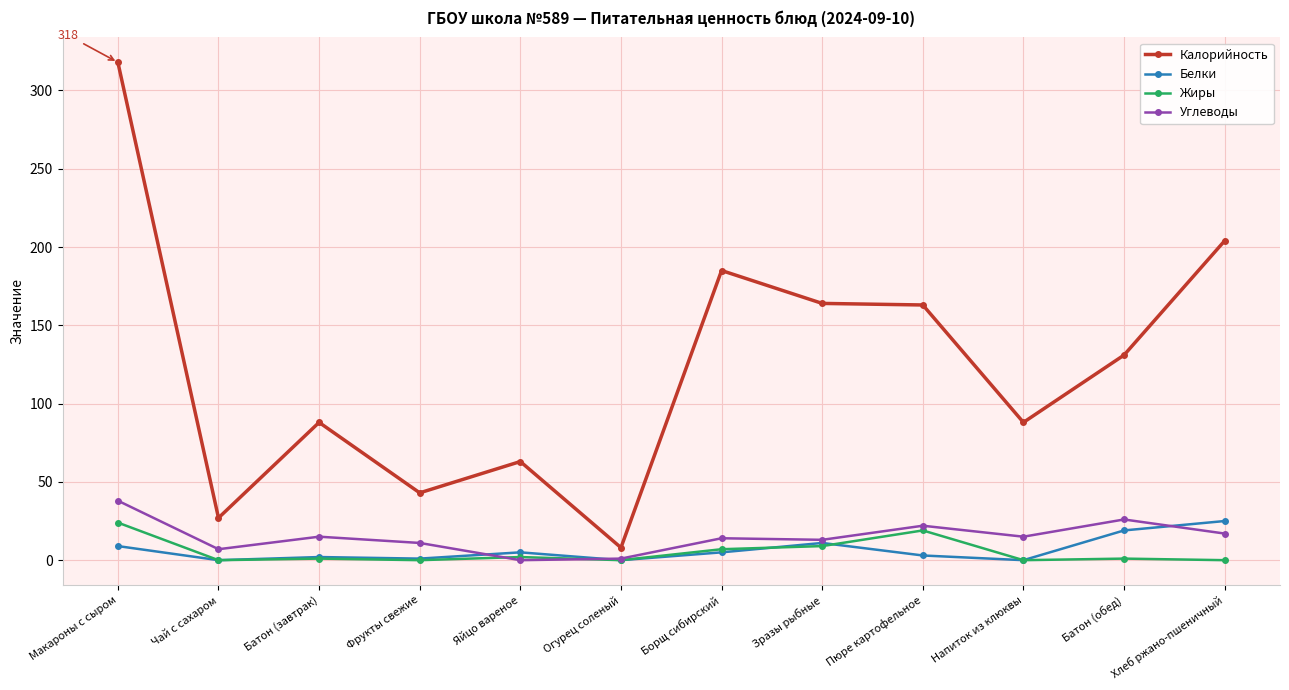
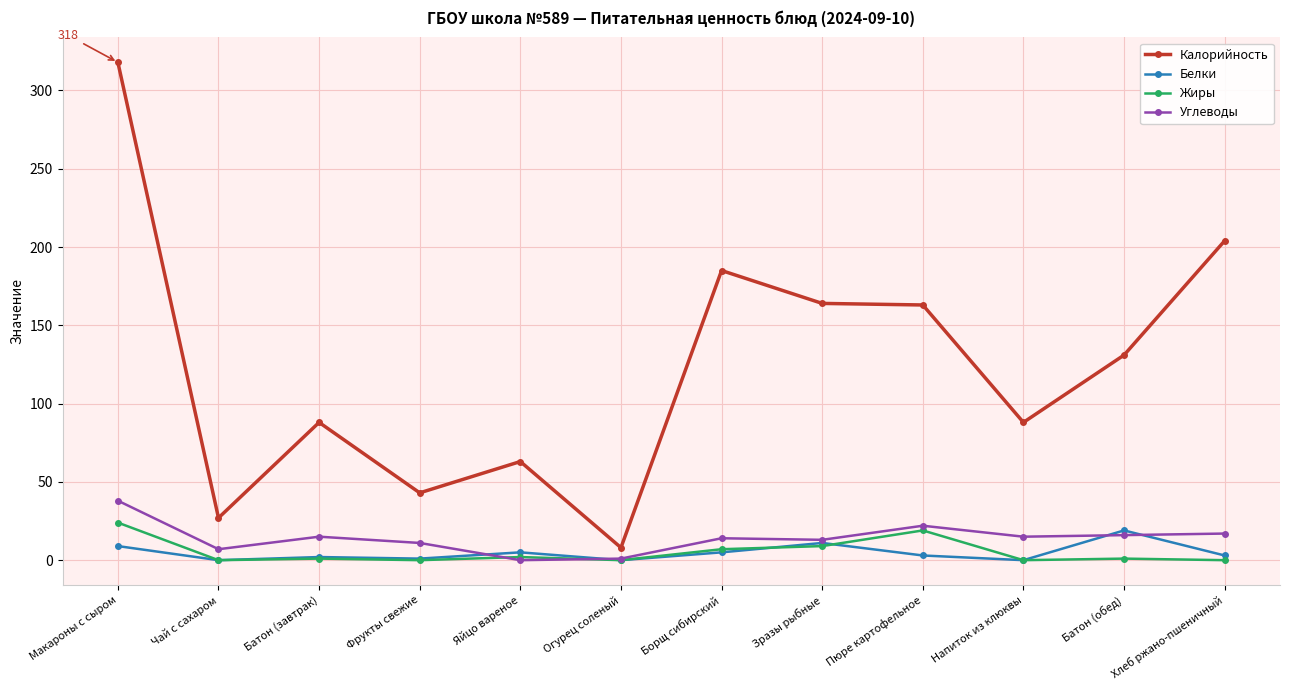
Углеводы, Батон (обед): 26 -> 16
Белки, Хлеб ржано-пшеничный: 25 -> 3
